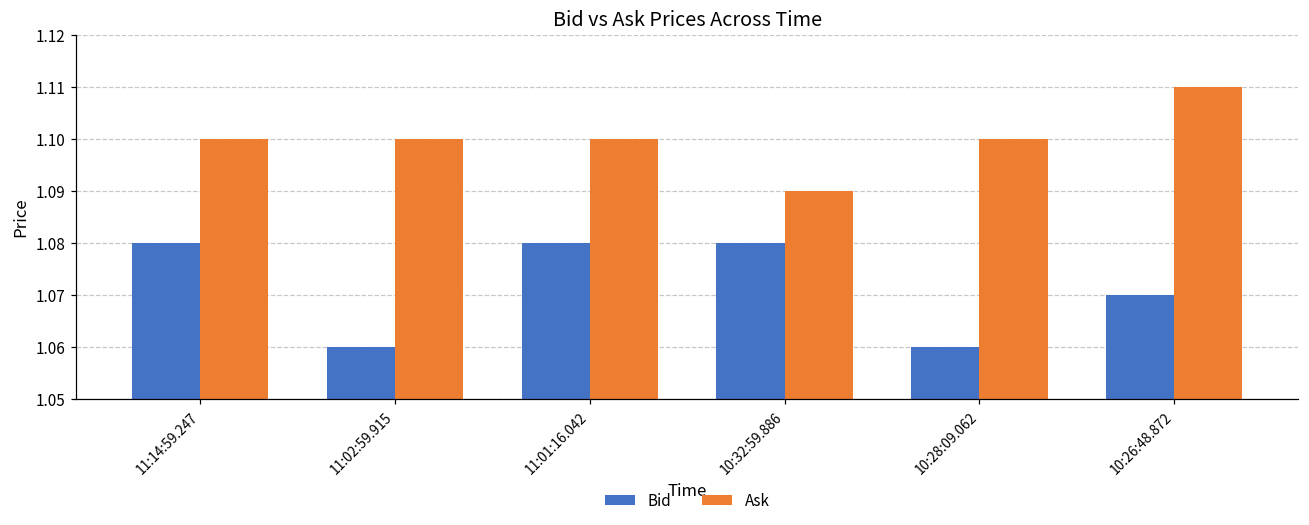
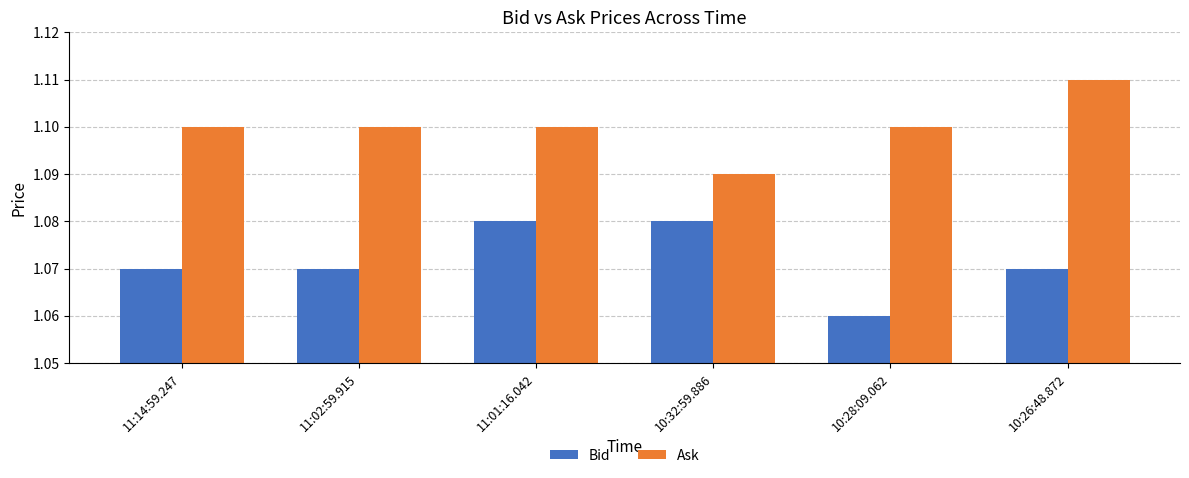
Bid, 11:14:59.247: 1.08 -> 1.07
Bid, 11:02:59.915: 1.06 -> 1.07
